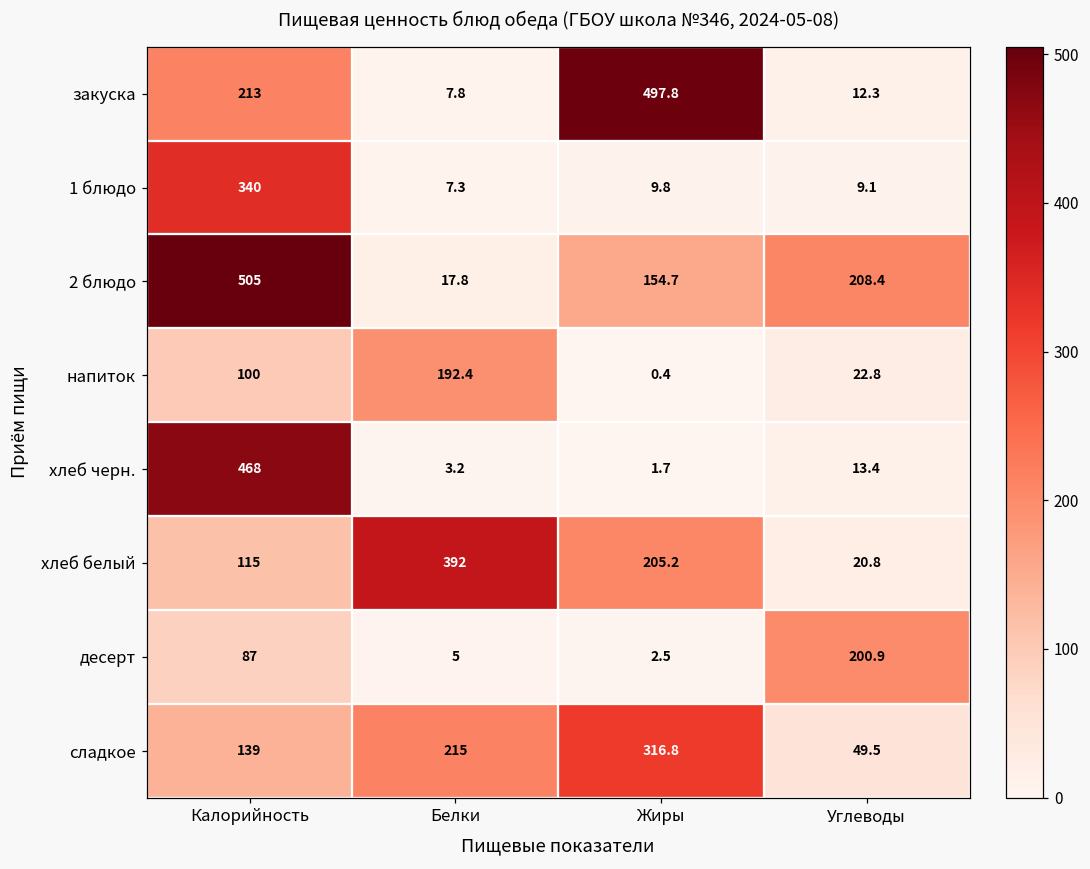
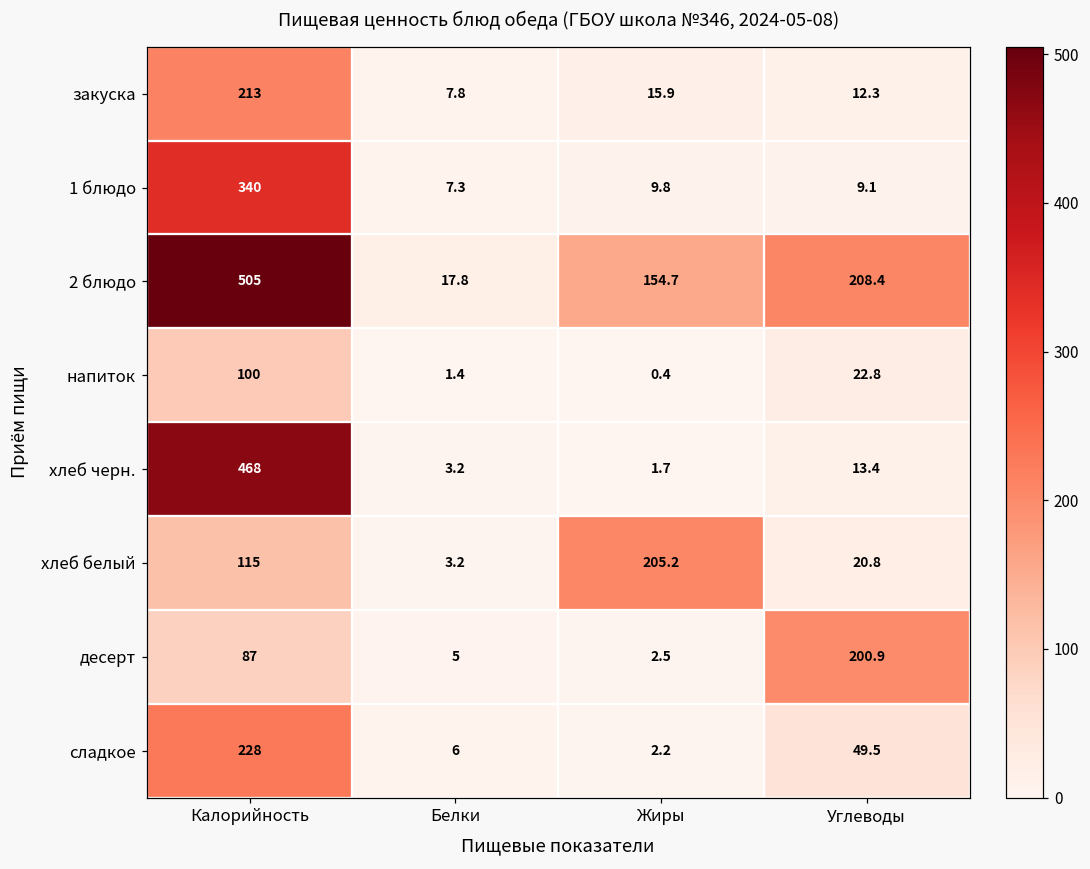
закуска, Жиры: 497.8 -> 15.9
напиток, Белки: 192.4 -> 1.4
хлеб белый, Белки: 392 -> 3.2
сладкое, Калорийность: 139 -> 228
сладкое, Белки: 215 -> 6
сладкое, Жиры: 316.8 -> 2.2
